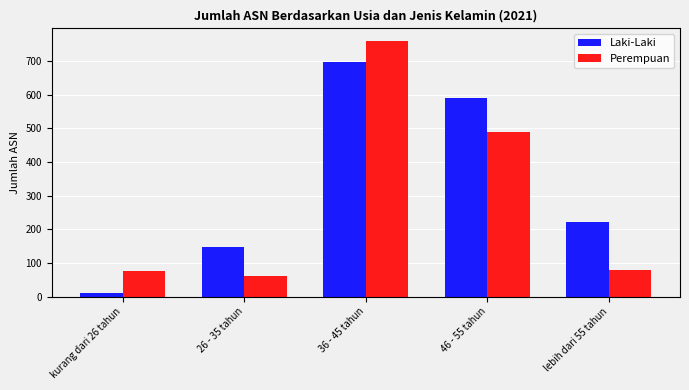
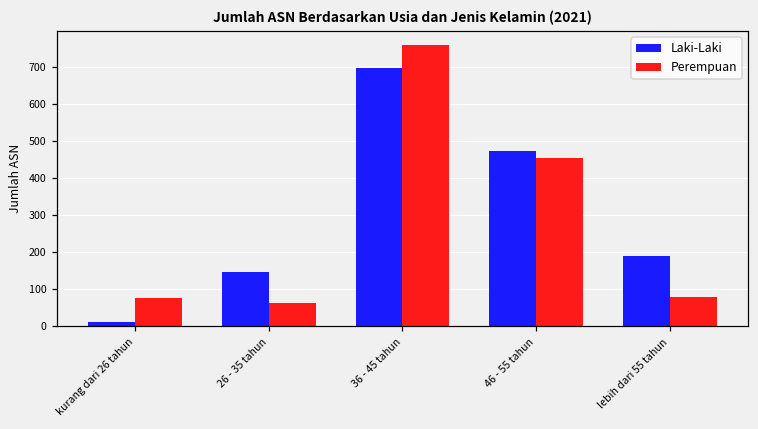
Laki-Laki, 46 - 55 tahun: 590 -> 470
Perempuan, 46 - 55 tahun: 490 -> 450
Laki-Laki, lebih dari 55 tahun: 220 -> 190
